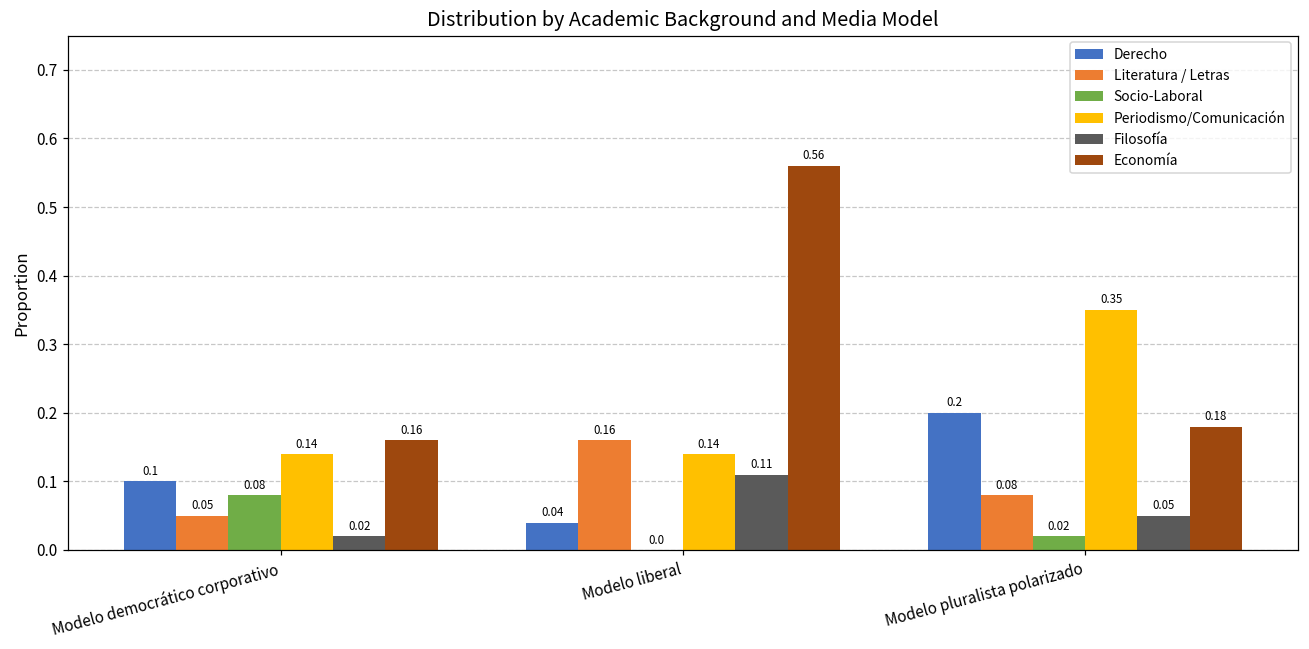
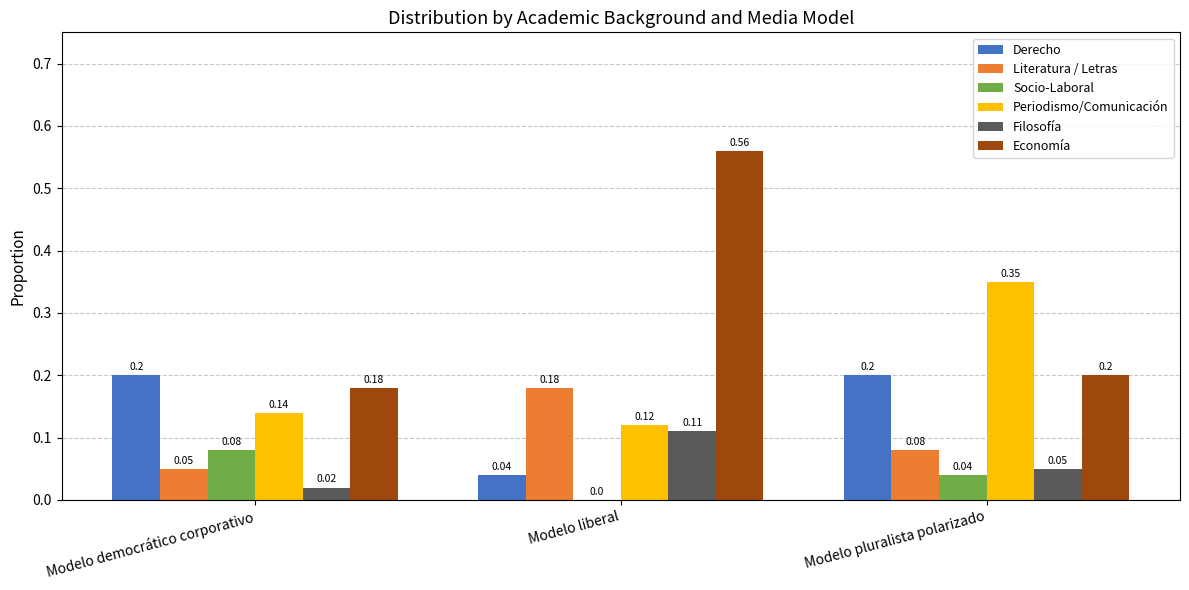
Derecho, Modelo democrático corporativo: 0.1 -> 0.2
Economía, Modelo democrático corporativo: 0.16 -> 0.18
Literatura / Letras, Modelo liberal: 0.16 -> 0.18
Periodismo/Comunicación, Modelo liberal: 0.14 -> 0.12
Socio-Laboral, Modelo pluralista polarizado: 0.02 -> 0.04
Economía, Modelo pluralista polarizado: 0.18 -> 0.2
